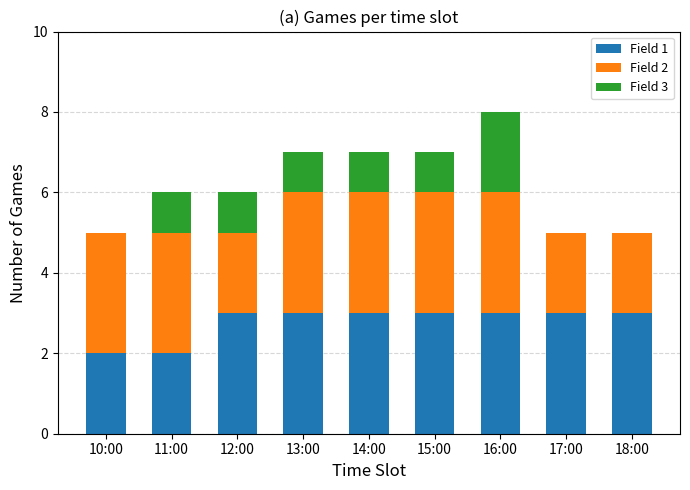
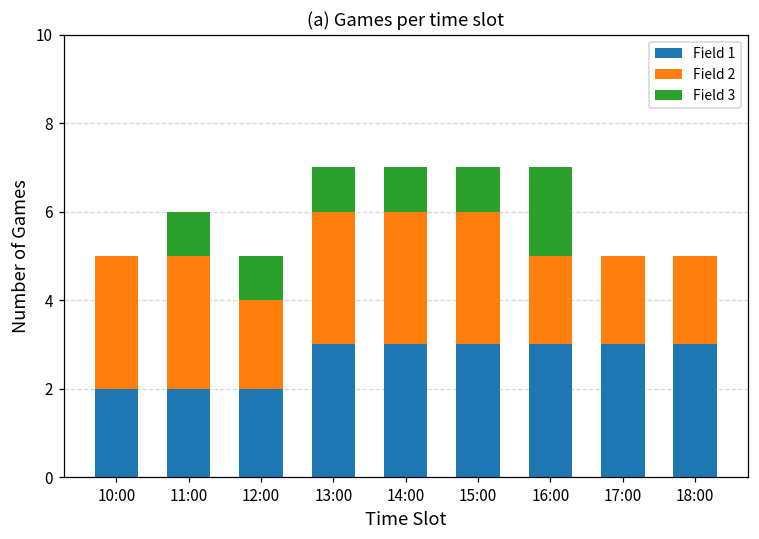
Field 1, 12:00: 3 -> 2
Field 2, 16:00: 3 -> 2
